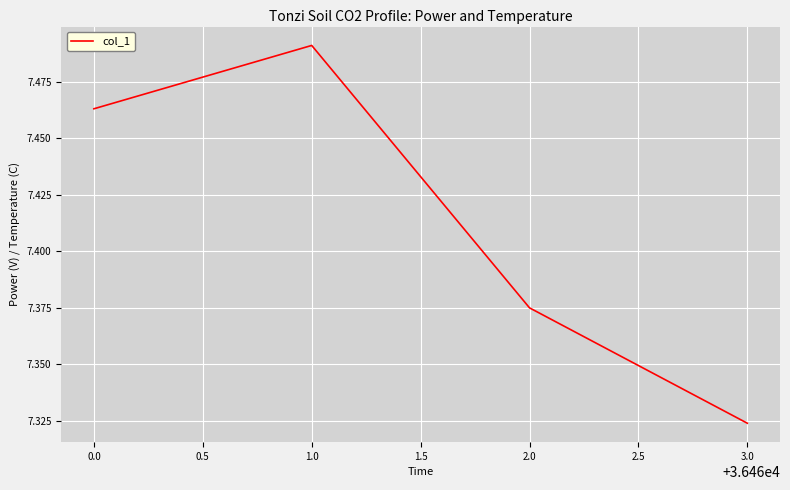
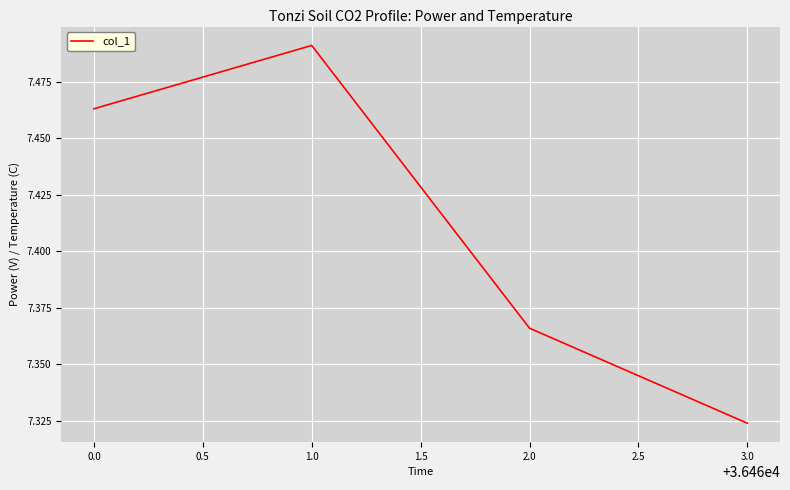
2.0: 7.375 -> 7.366
